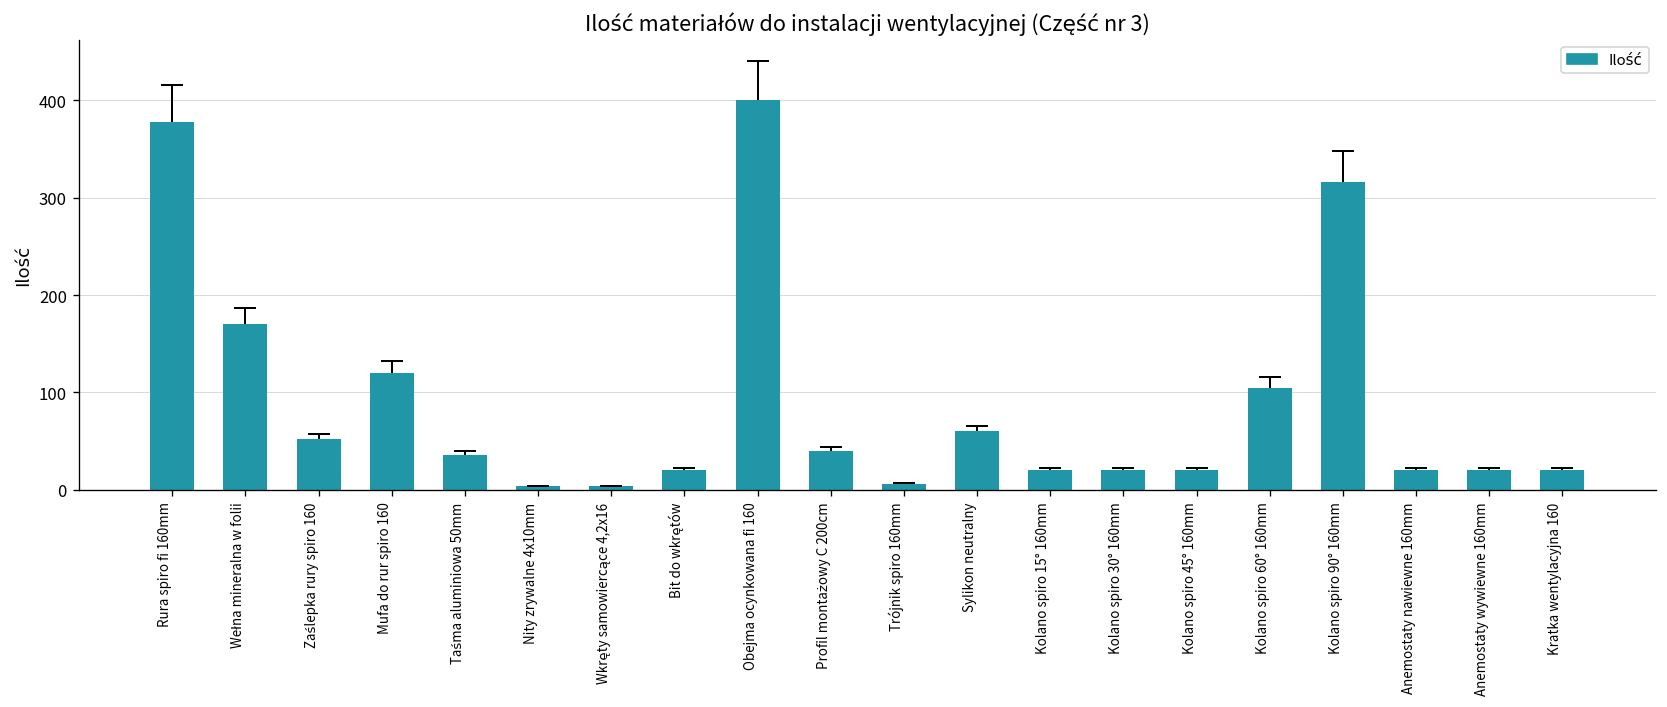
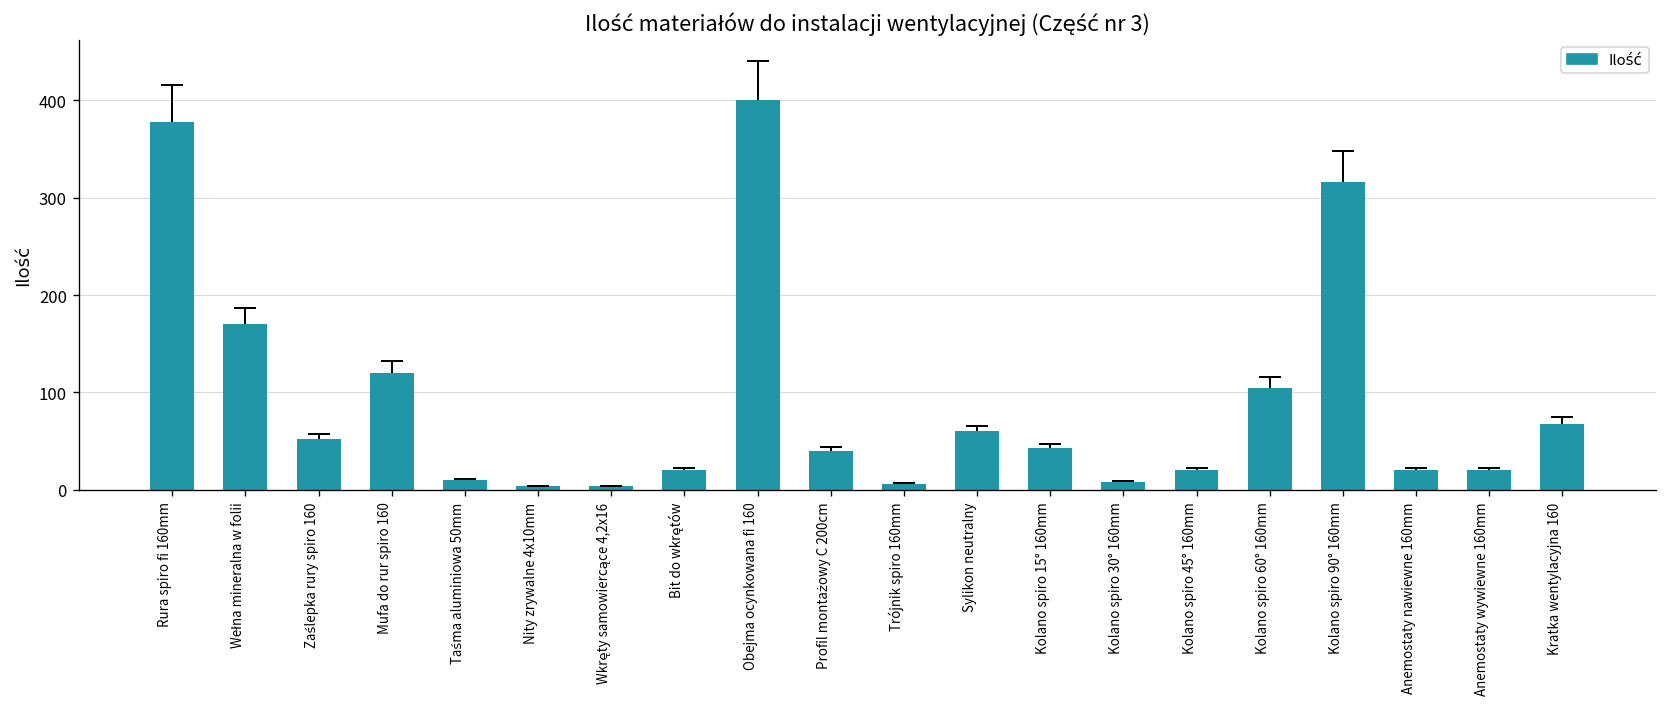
Taśma aluminiowa 50mm: 40 -> 10
Kolano spiro 15° 160mm: 20 -> 40
Kolano spiro 30° 160mm: 20 -> 10
Kratka wentylacyjna 160: 20 -> 70
